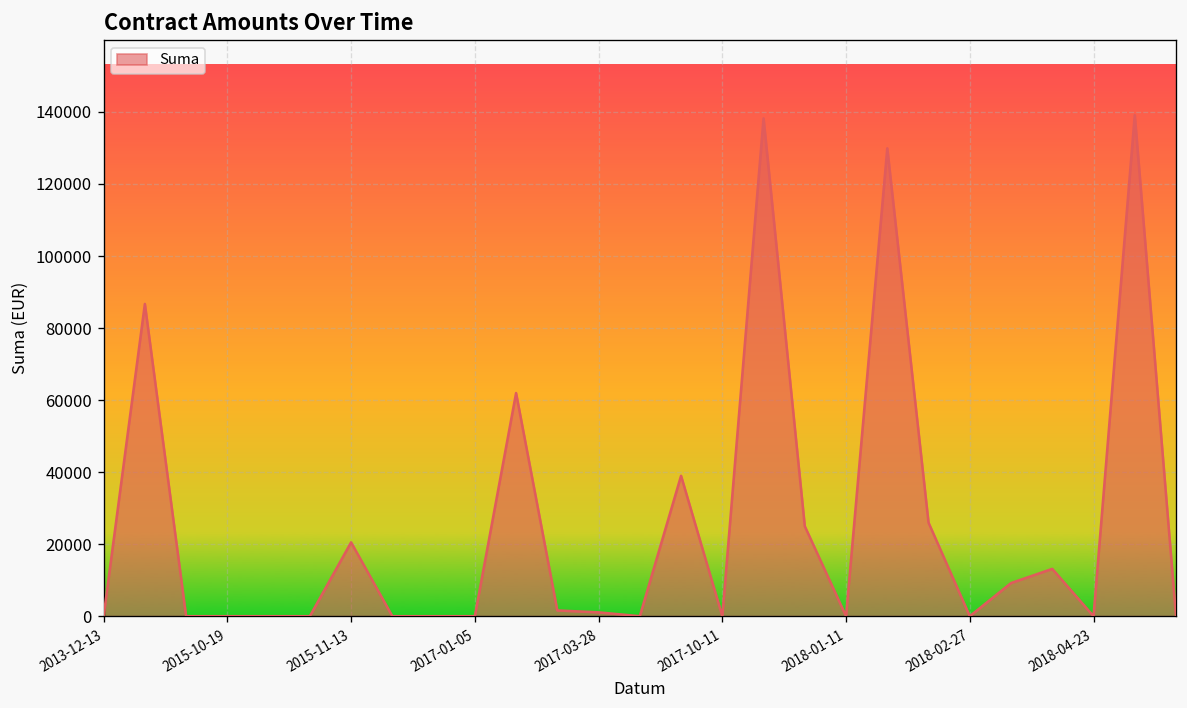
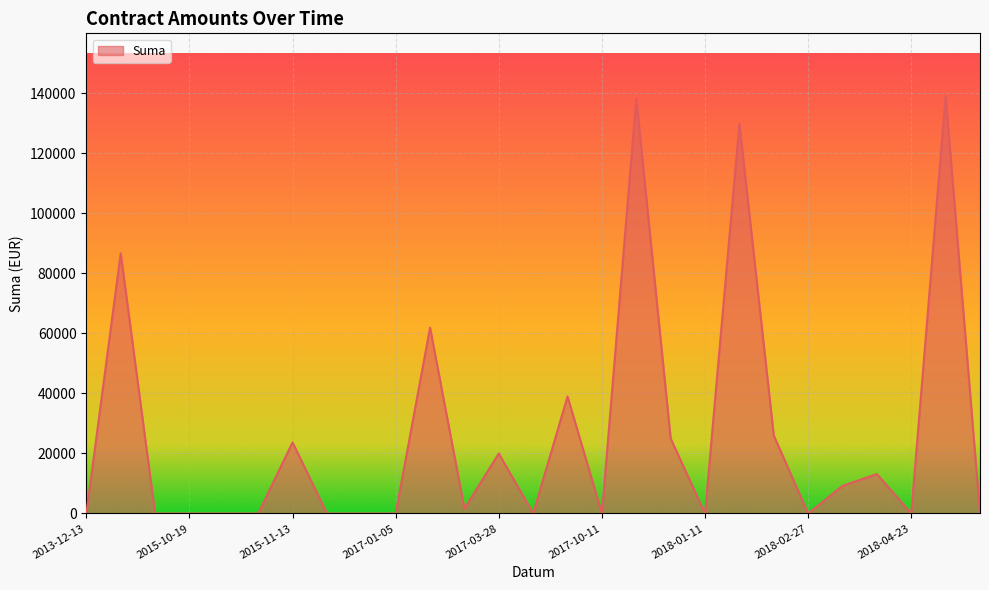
2015-11-13: 21000 -> 24000
2017-03-28: 1000 -> 20000
